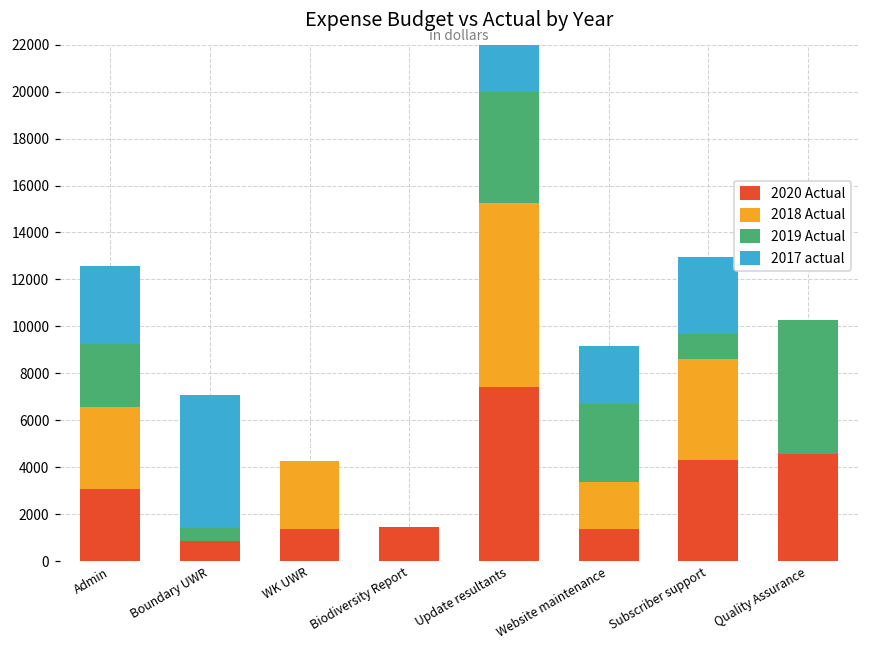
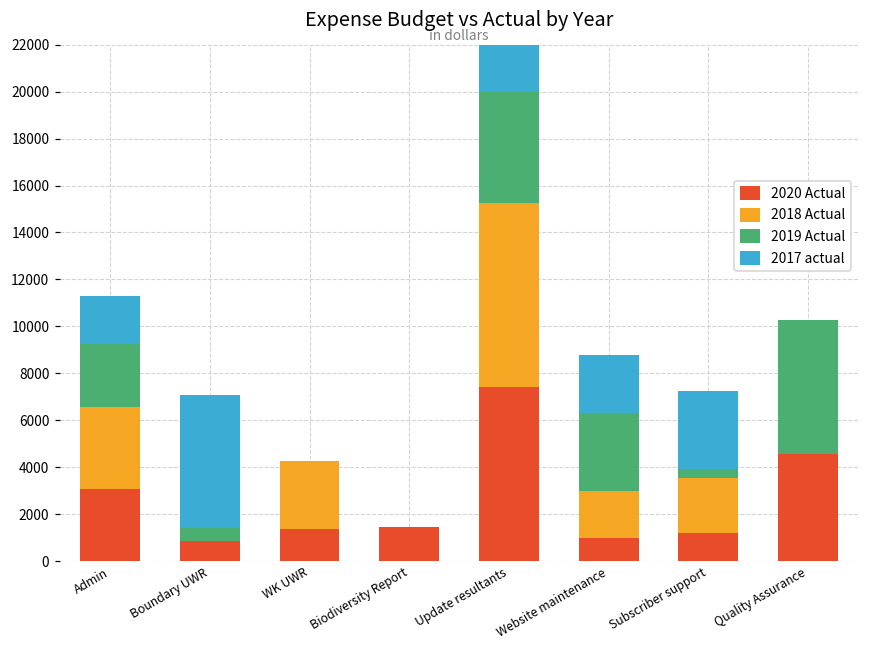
2017 actual, Admin: 3300 -> 2100
2020 Actual, Website maintenance: 1400 -> 1000
2020 Actual, Subscriber support: 4300 -> 1200
2018 Actual, Subscriber support: 4300 -> 2300
2019 Actual, Subscriber support: 1000 -> 400
